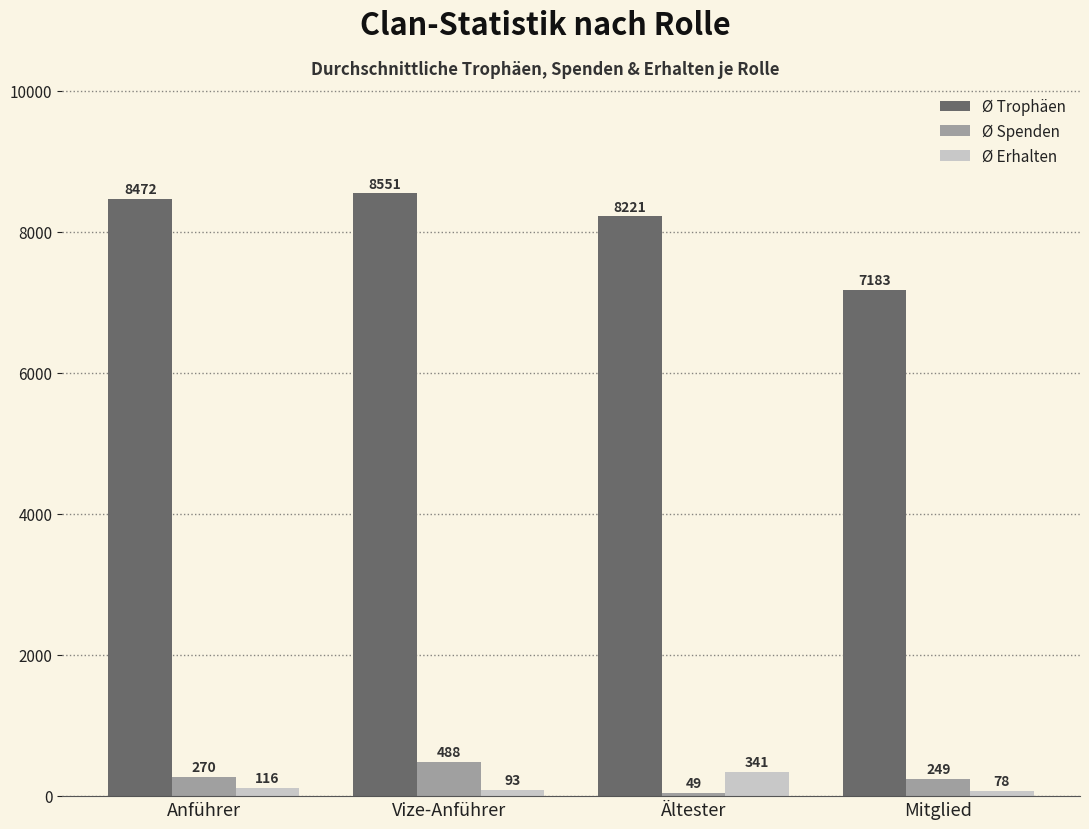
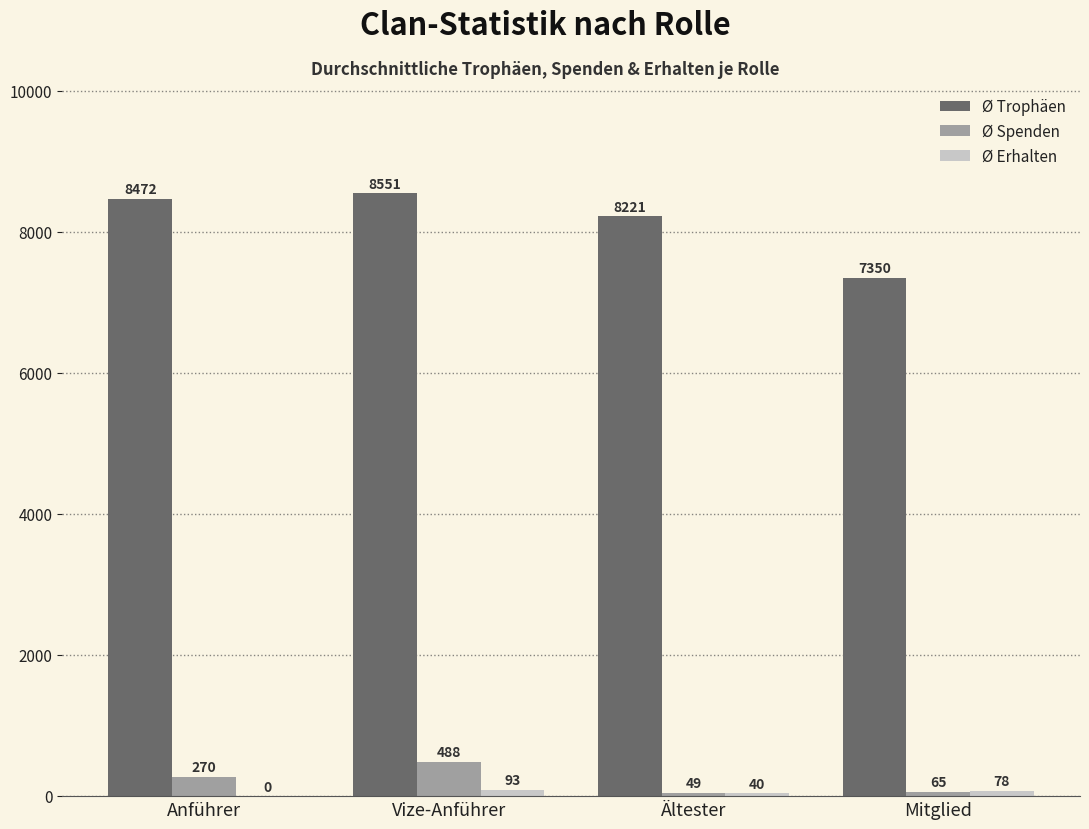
Ø Erhalten, Anführer: 116 -> 0
Ø Erhalten, Ältester: 341 -> 40
Ø Trophäen, Mitglied: 7183 -> 7350
Ø Spenden, Mitglied: 249 -> 65
